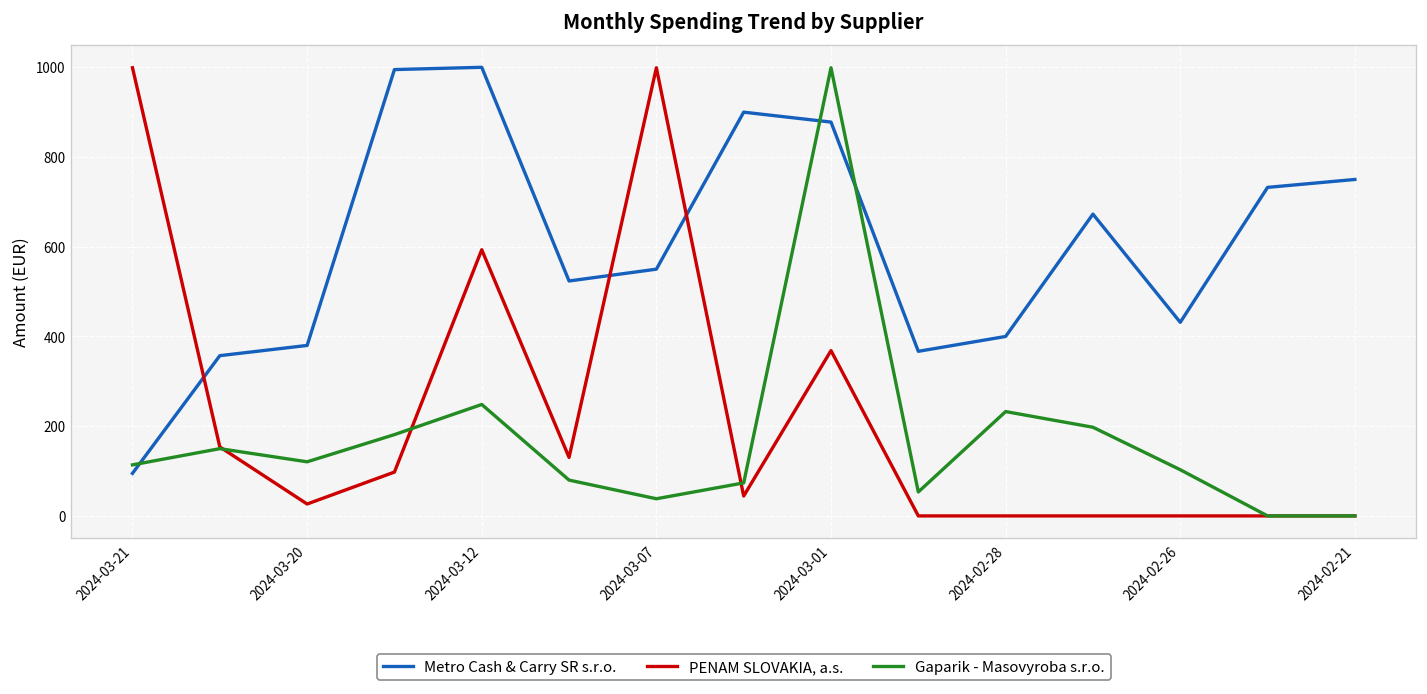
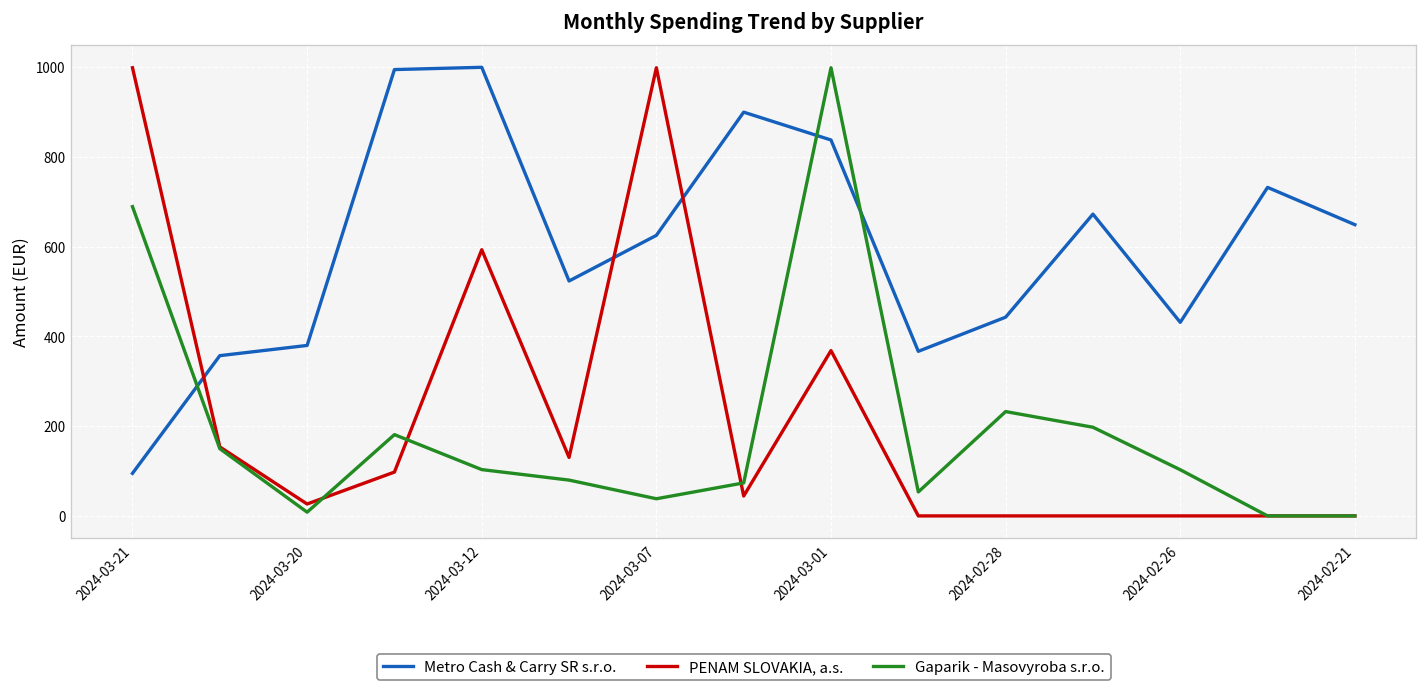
Gaparik - Masovyroba s.r.o., 2024-03-21: 110 -> 690
Gaparik - Masovyroba s.r.o., 2024-03-20: 120 -> 10
Gaparik - Masovyroba s.r.o., 2024-03-12: 250 -> 100
Metro Cash & Carry SR s.r.o., 2024-03-07: 550 -> 630
Metro Cash & Carry SR s.r.o., 2024-03-01: 880 -> 840
Metro Cash & Carry SR s.r.o., 2024-02-28: 400 -> 440
Metro Cash & Carry SR s.r.o., 2024-02-21: 750 -> 650
